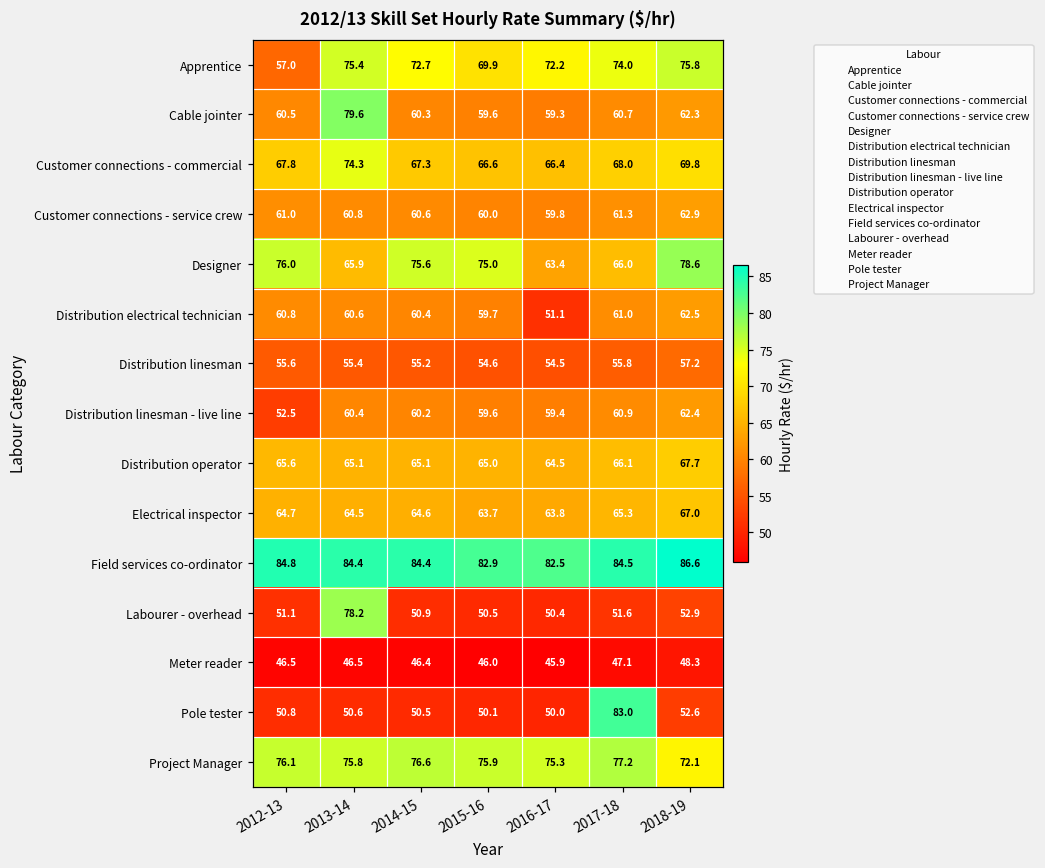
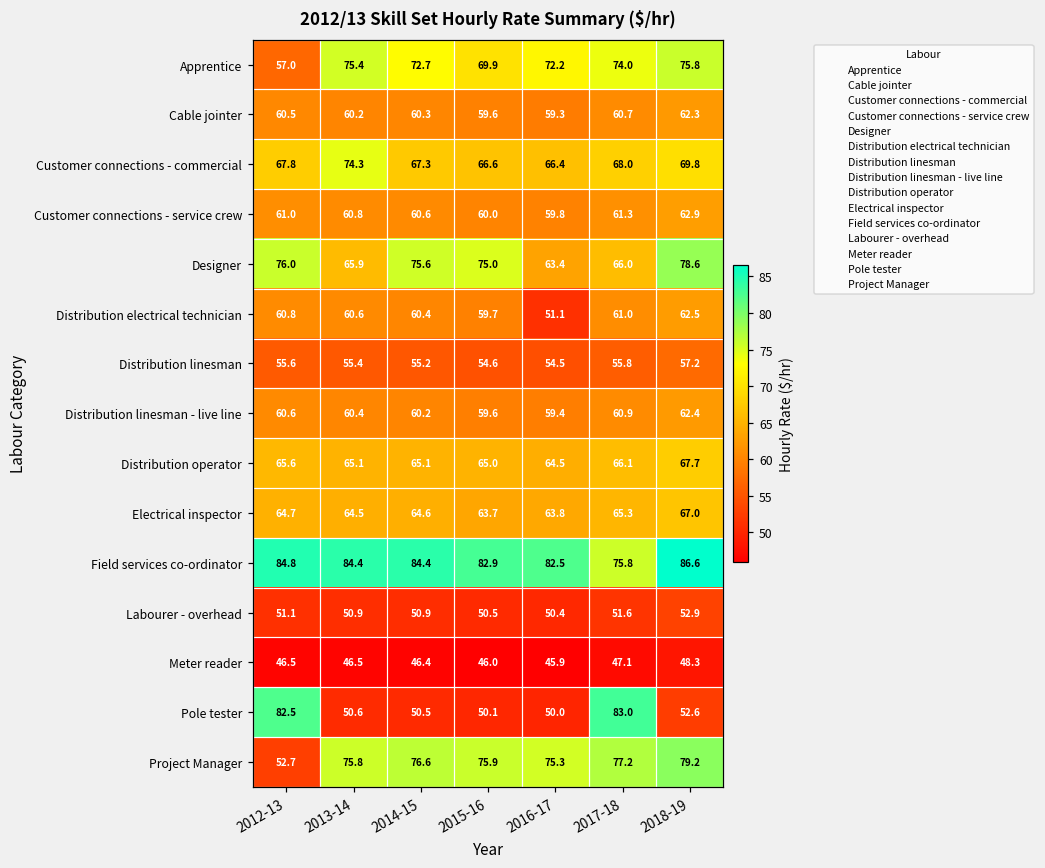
Cable jointer, 2013-14: 79.6 -> 60.2
Distribution linesman - live line, 2012-13: 52.5 -> 60.6
Field services co-ordinator, 2017-18: 84.5 -> 75.8
Labourer - overhead, 2013-14: 78.2 -> 50.9
Pole tester, 2012-13: 50.8 -> 82.5
Project Manager, 2012-13: 76.1 -> 52.7
Project Manager, 2018-19: 72.1 -> 79.2
